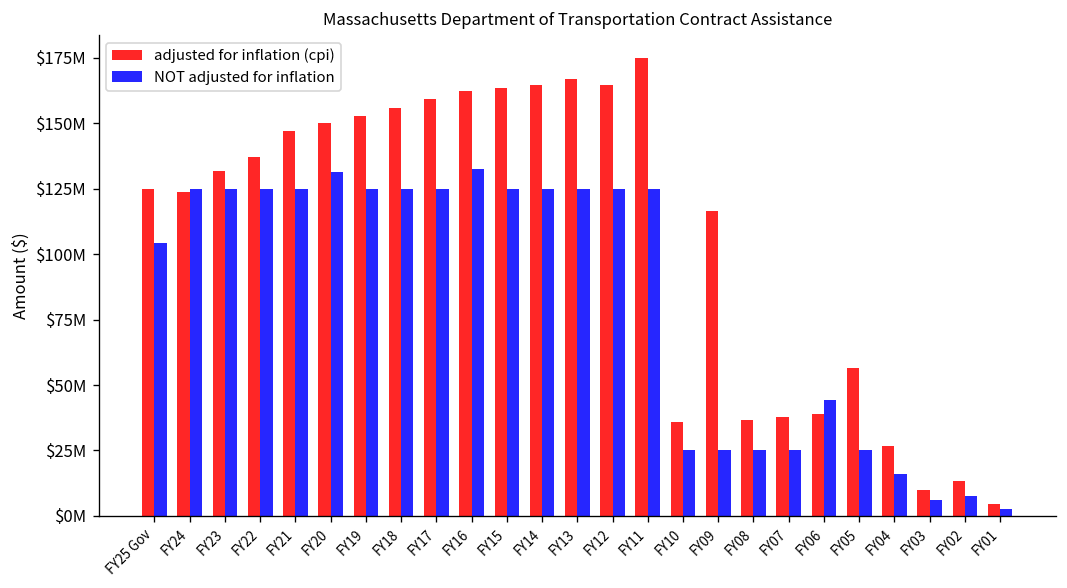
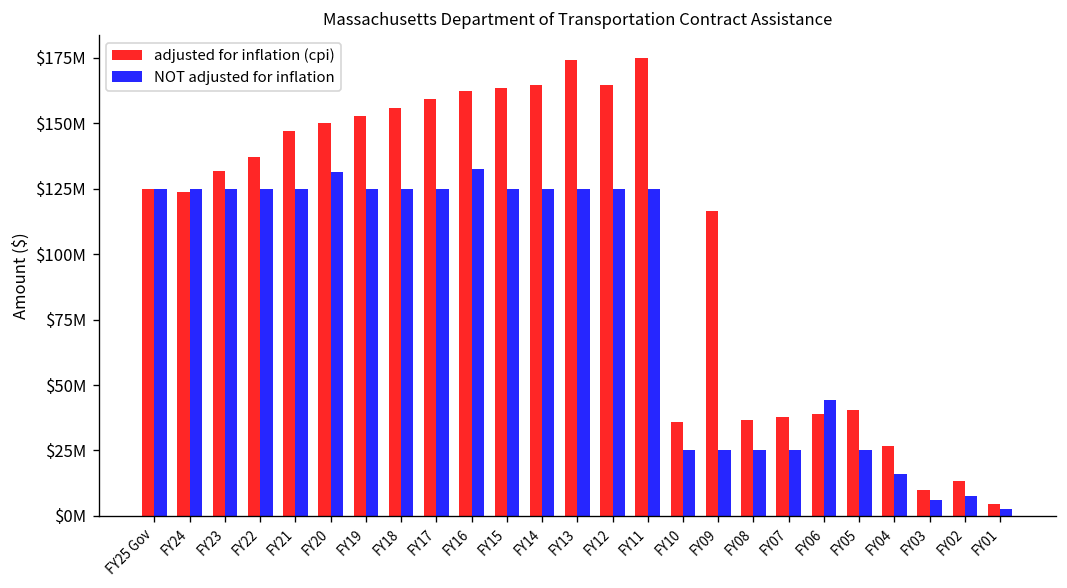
NOT adjusted for inflation, FY25 Gov: $104000000 -> $125000000
adjusted for inflation (cpi), FY13: $167000000 -> $174000000
adjusted for inflation (cpi), FY05: $56000000 -> $40000000
